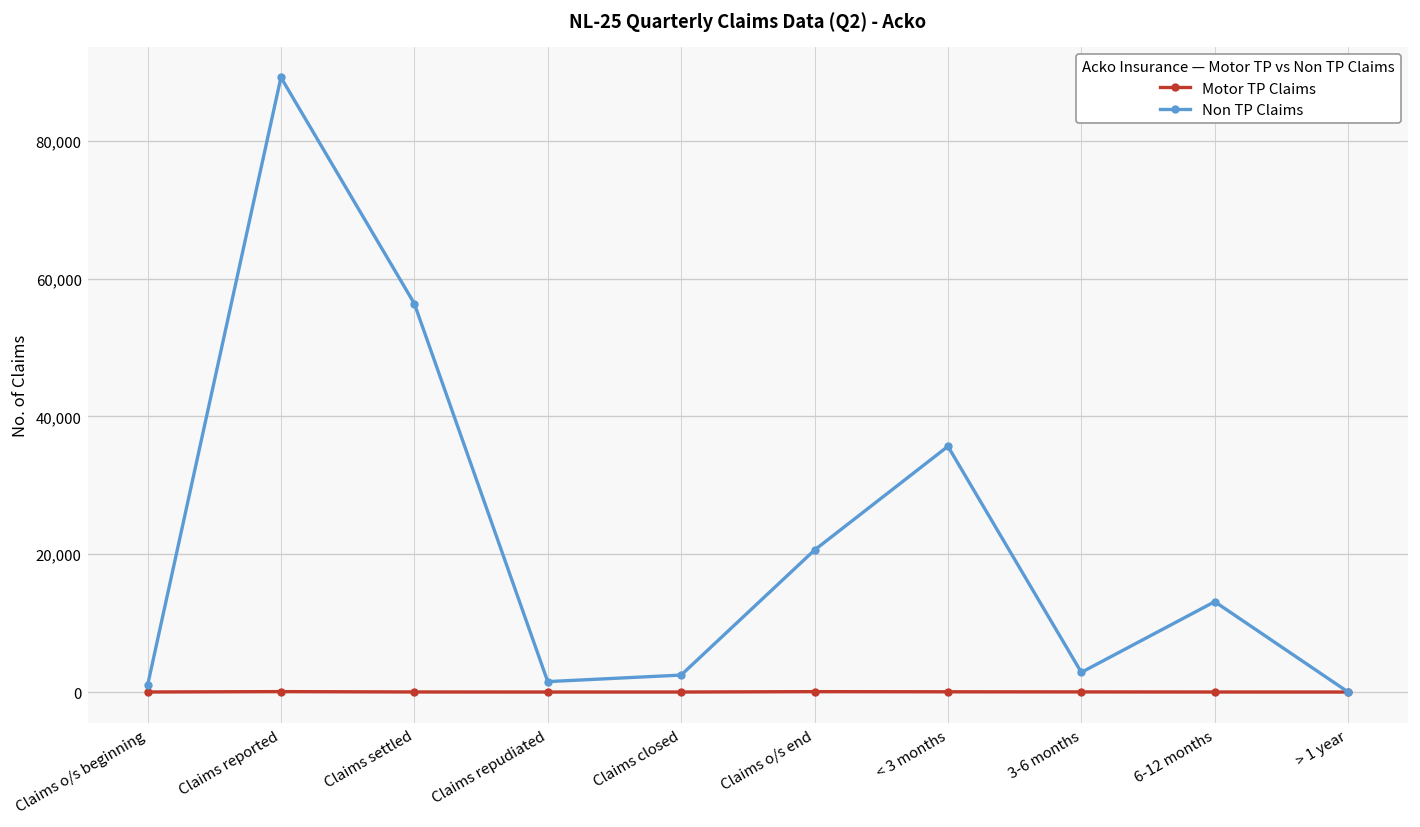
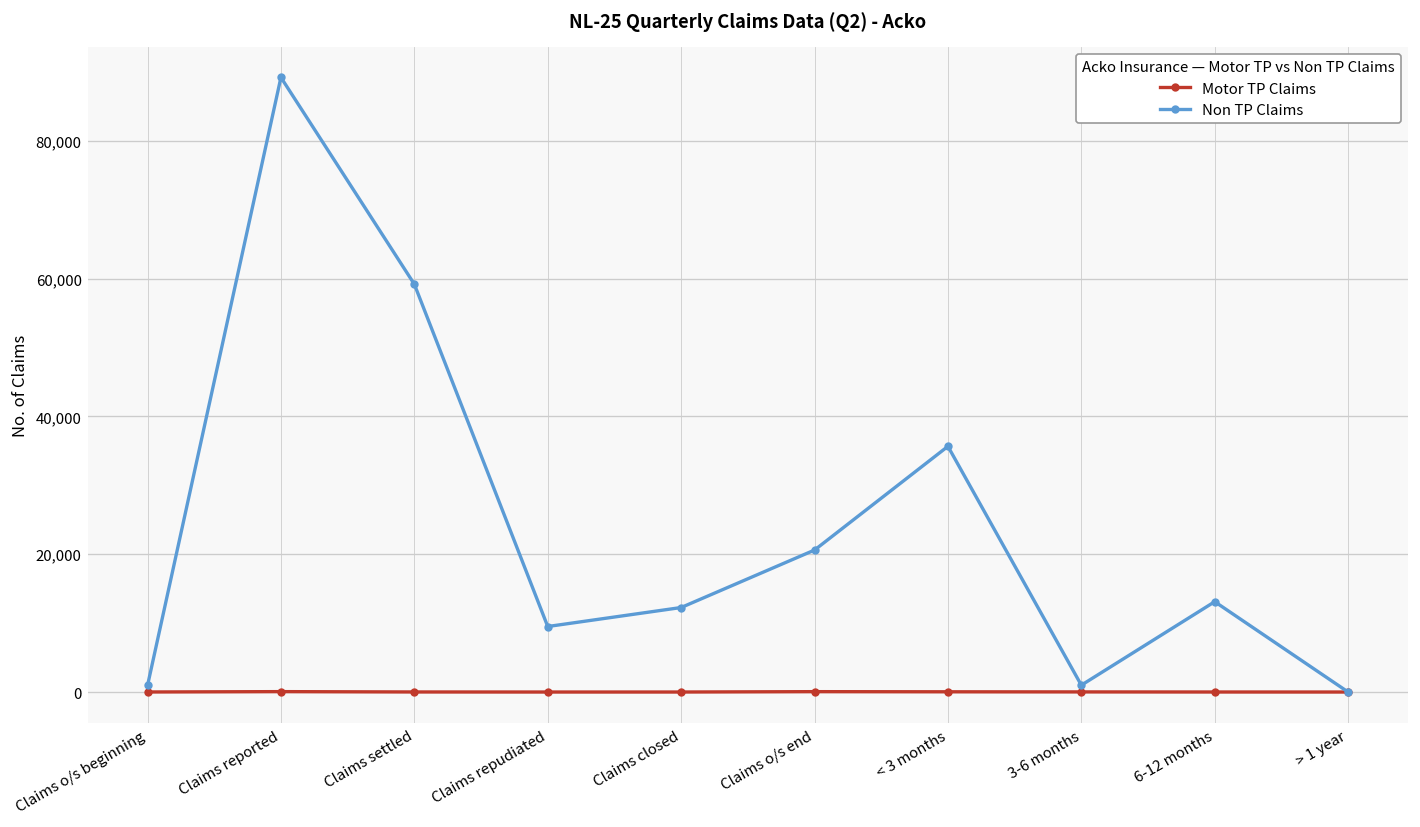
Non TP Claims, Claims settled: 56,000 -> 59,000
Non TP Claims, Claims repudiated: 2,000 -> 10,000
Non TP Claims, Claims closed: 2,000 -> 12,000
Non TP Claims, 3-6 months: 3,000 -> 1,000
